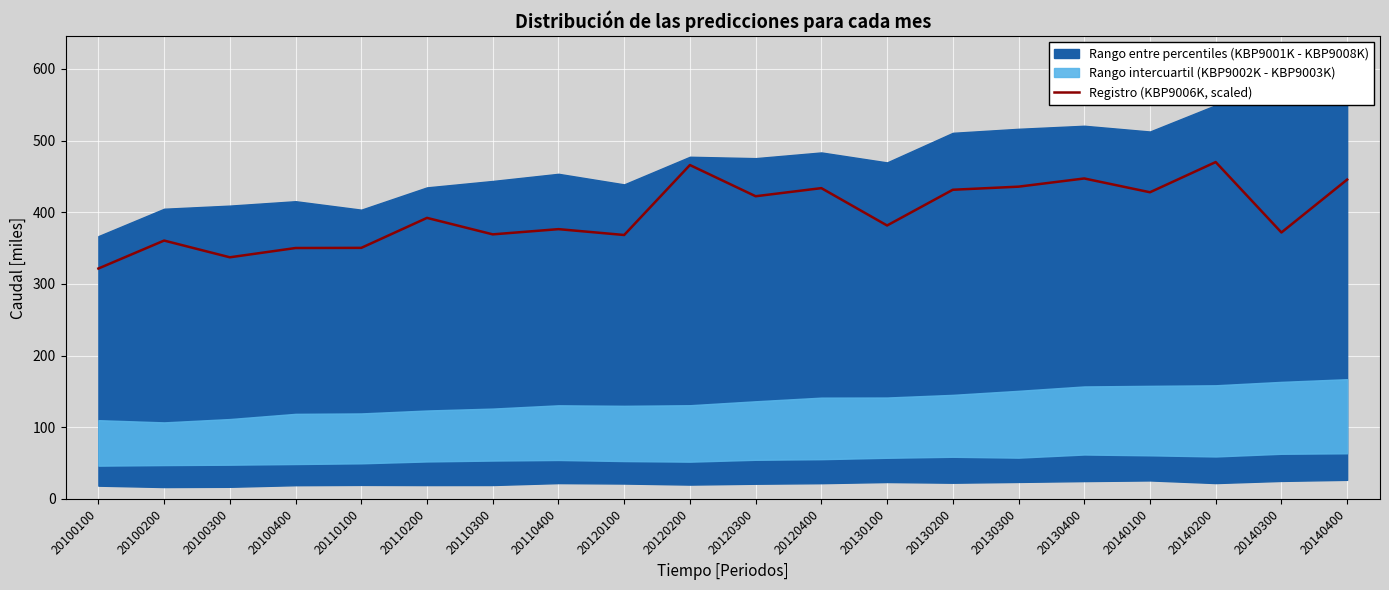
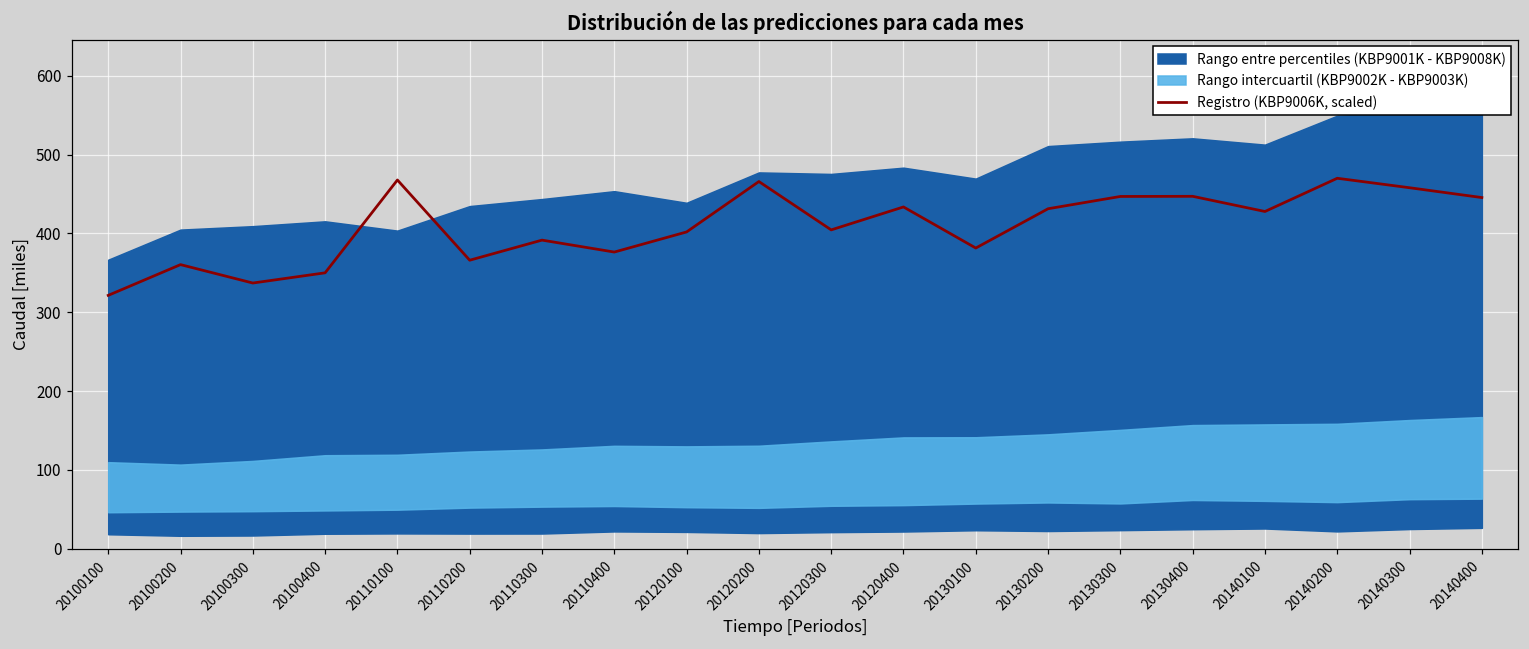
Registro (KBP9006K, scaled), 20110100: 350 -> 470
Registro (KBP9006K, scaled), 20110200: 390 -> 370
Registro (KBP9006K, scaled), 20110300: 370 -> 390
Registro (KBP9006K, scaled), 20120100: 370 -> 400
Registro (KBP9006K, scaled), 20120300: 420 -> 400
Registro (KBP9006K, scaled), 20130300: 440 -> 450
Registro (KBP9006K, scaled), 20140300: 370 -> 460
